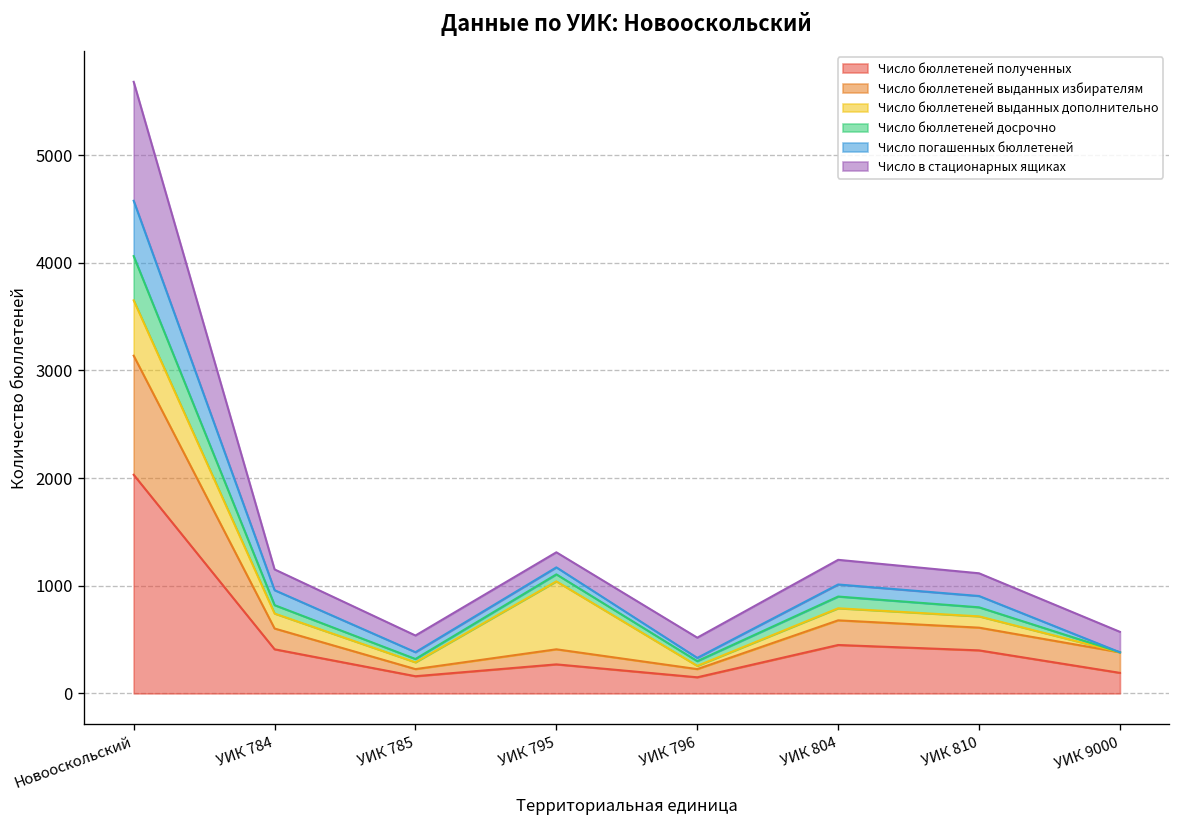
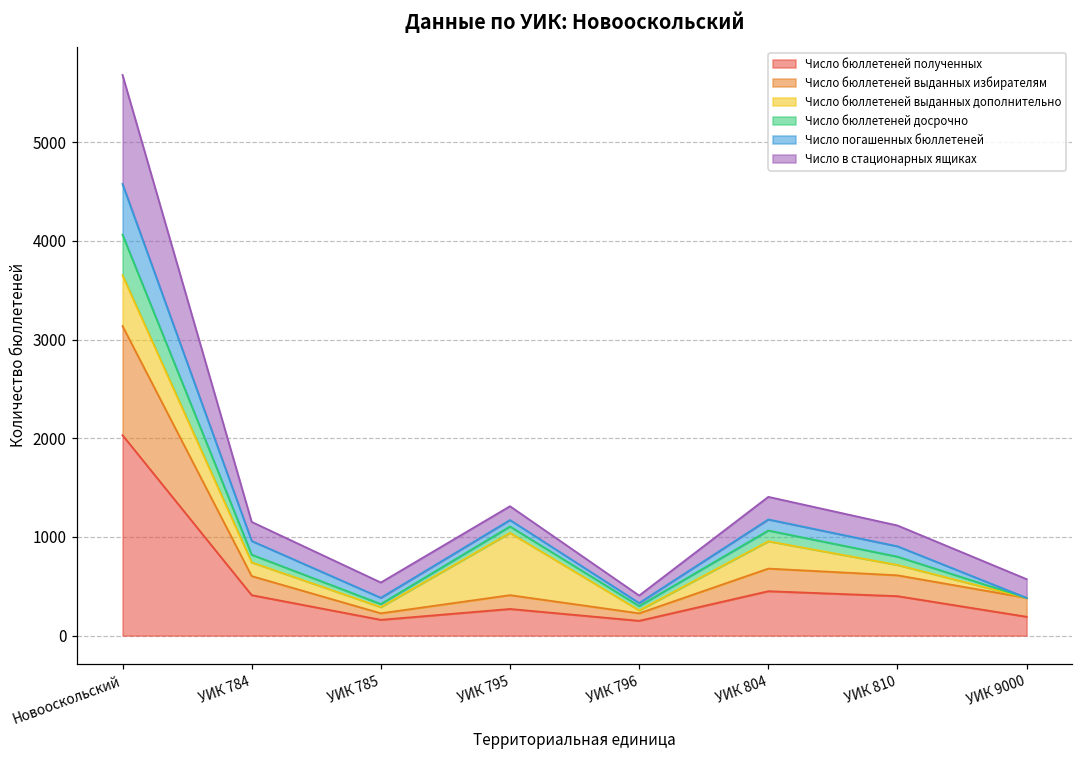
Число в стационарных ящиках, УИК 796: 200 -> 100
Число бюллетеней выданных дополнительно, УИК 804: 100 -> 300
